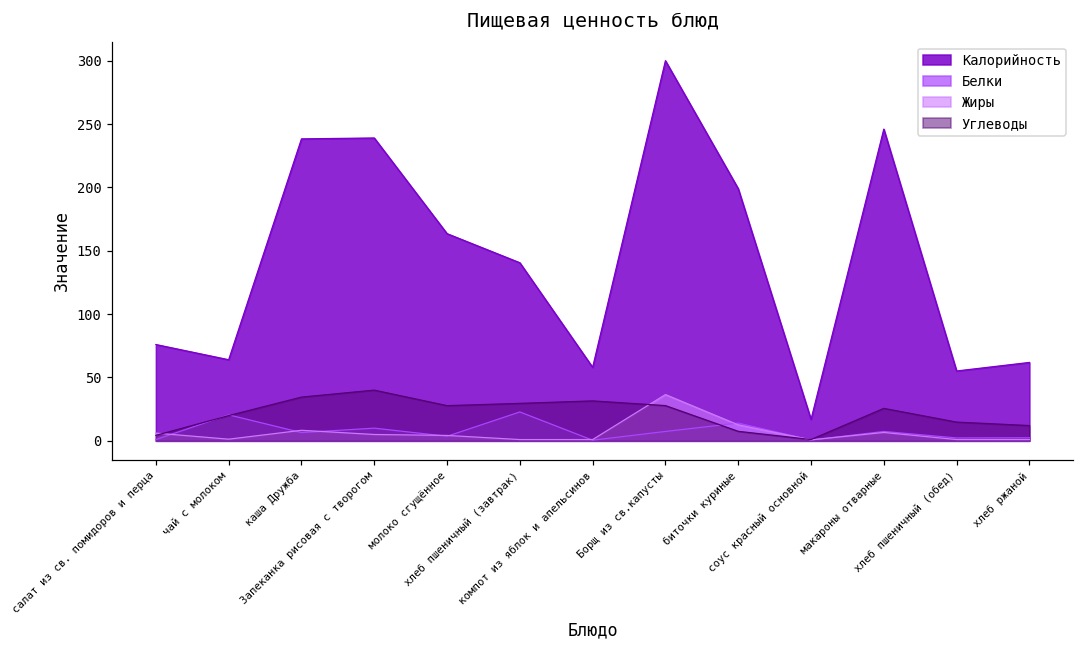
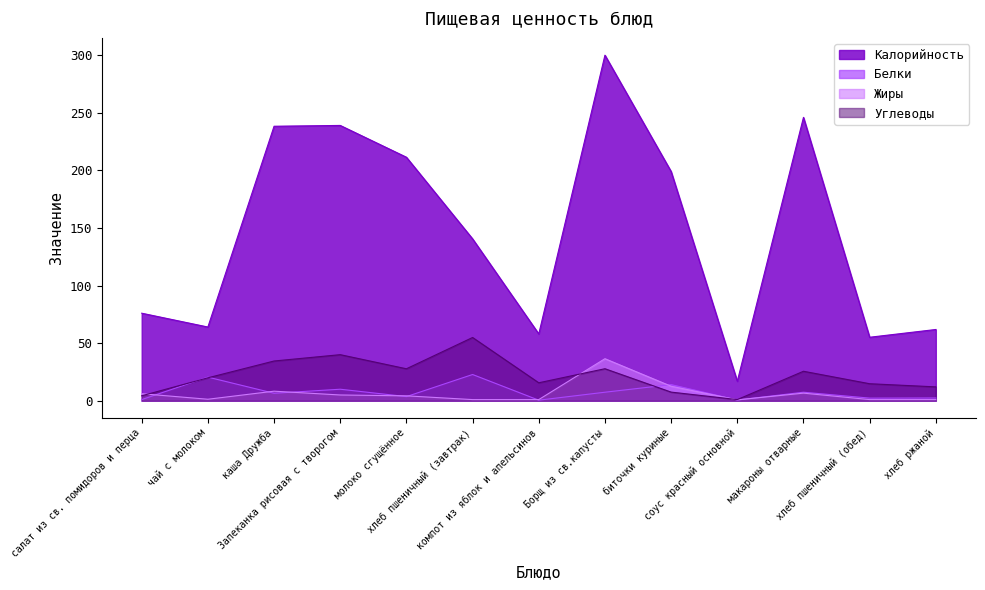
Калорийность, молоко сгущённое: 164 -> 211
Углеводы, хлеб пшеничный (завтрак): 30 -> 55
Углеводы, компот из яблок и апельсинов: 32 -> 16
